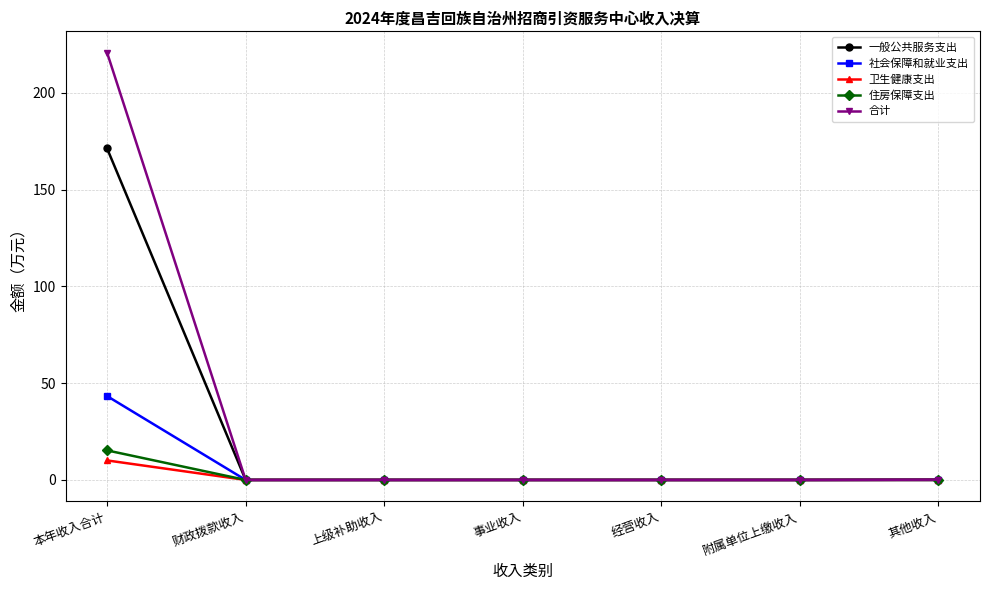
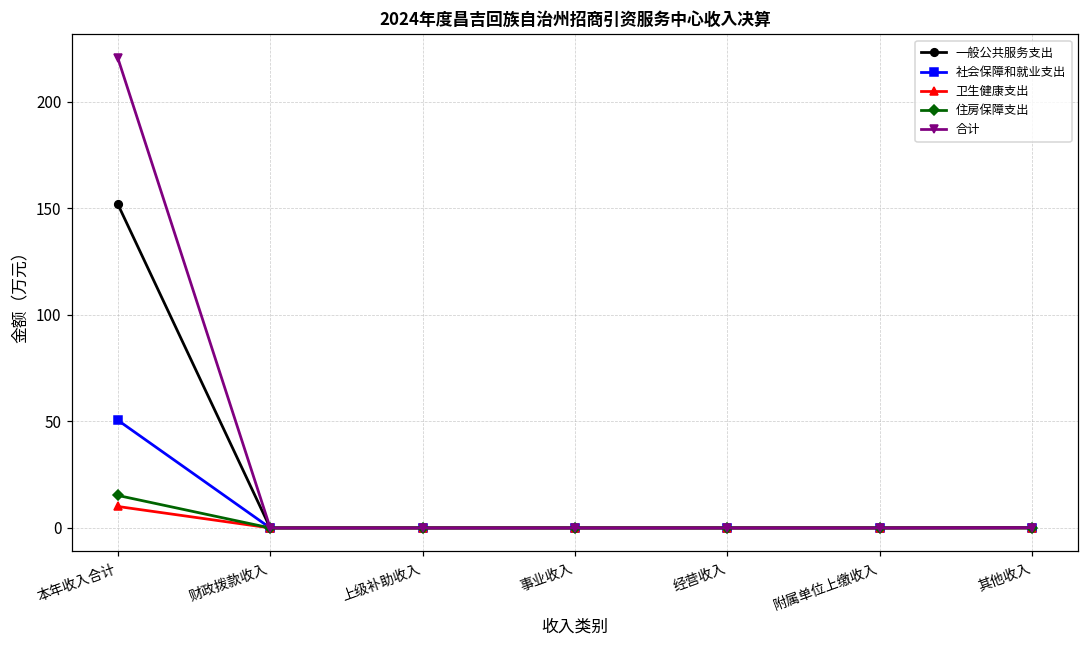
一般公共服务支出, 本年收入合计: 171 -> 152
社会保障和就业支出, 本年收入合计: 43 -> 51
